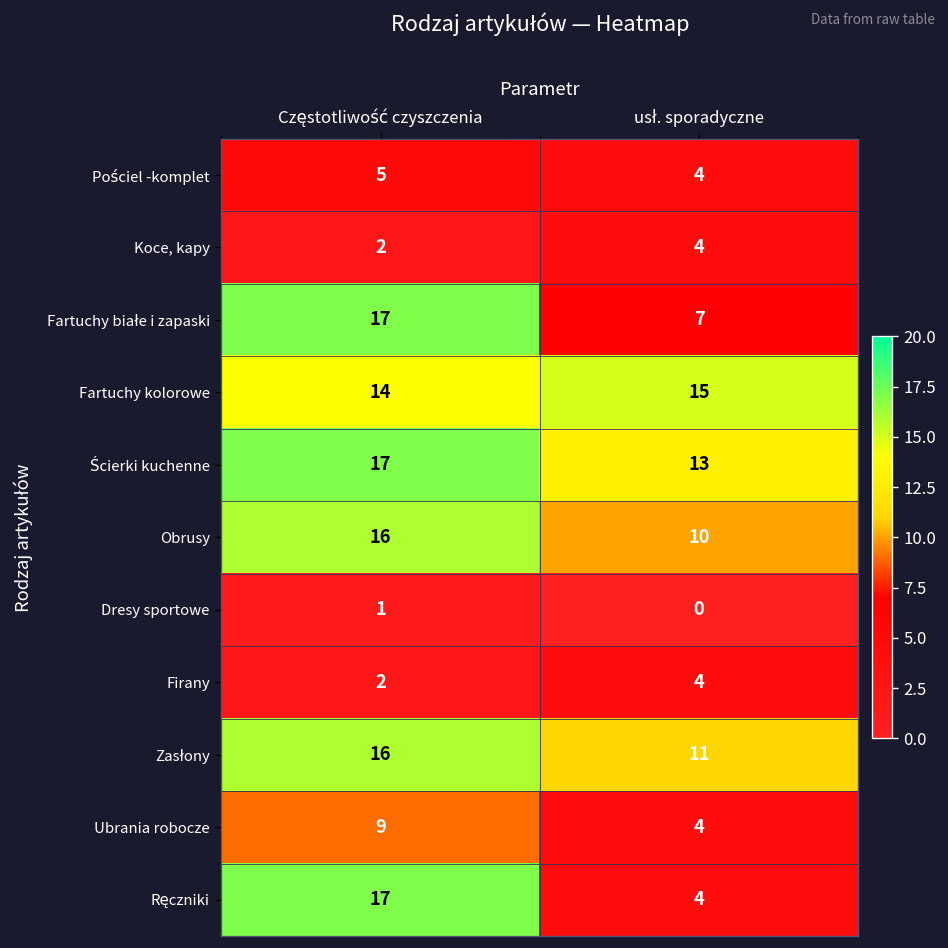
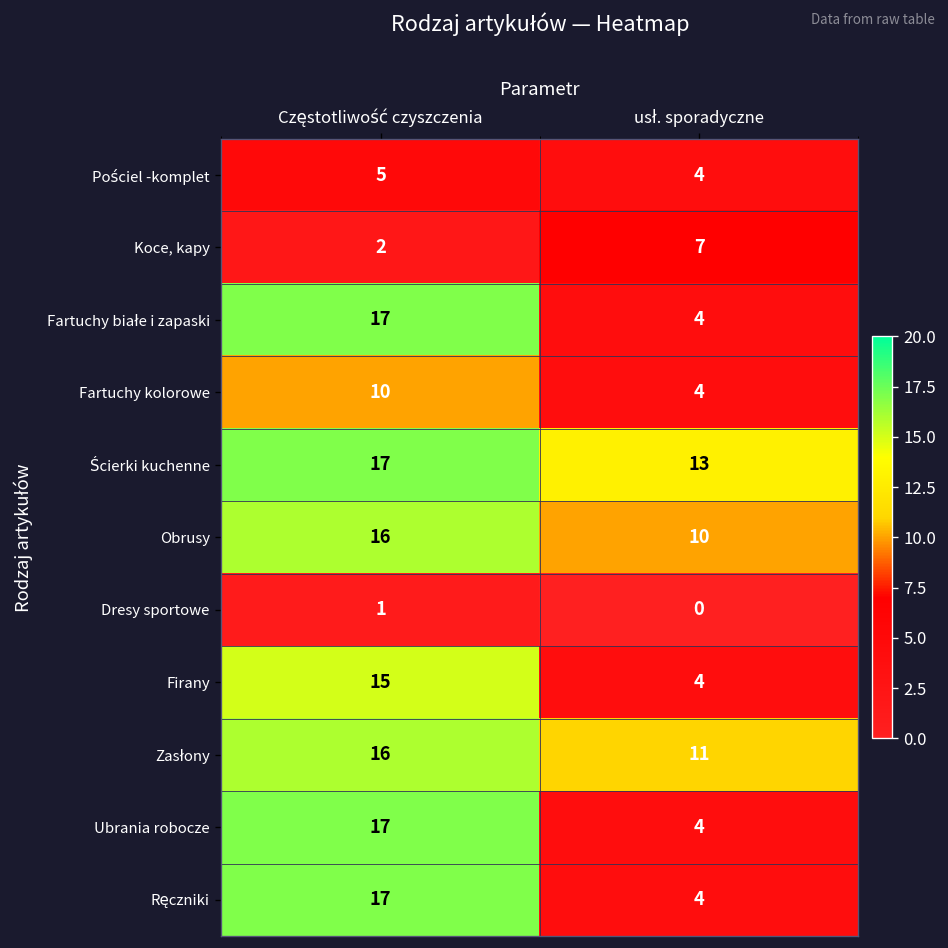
Koce, kapy, usł. sporadyczne: 4 -> 7
Fartuchy białe i zapaski, usł. sporadyczne: 7 -> 4
Fartuchy kolorowe, Częstotliwość czyszczenia: 14 -> 10
Fartuchy kolorowe, usł. sporadyczne: 15 -> 4
Firany, Częstotliwość czyszczenia: 2 -> 15
Ubrania robocze, Częstotliwość czyszczenia: 9 -> 17
